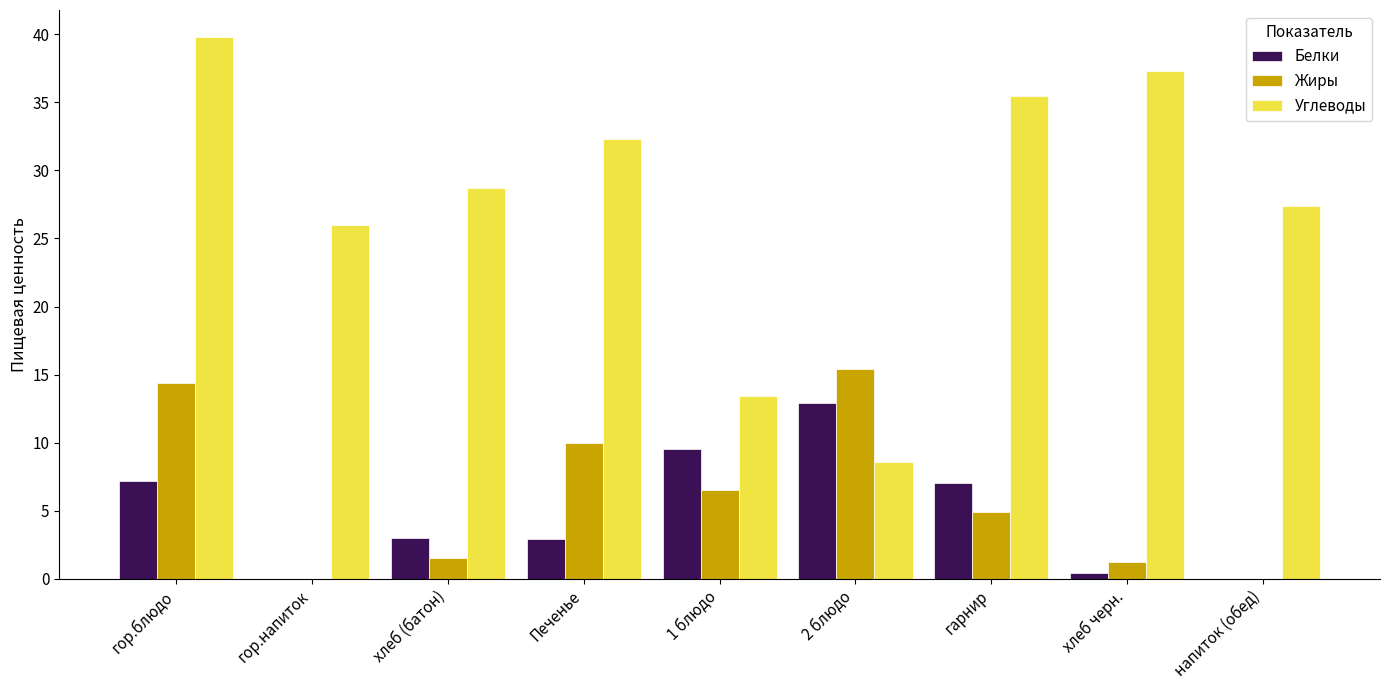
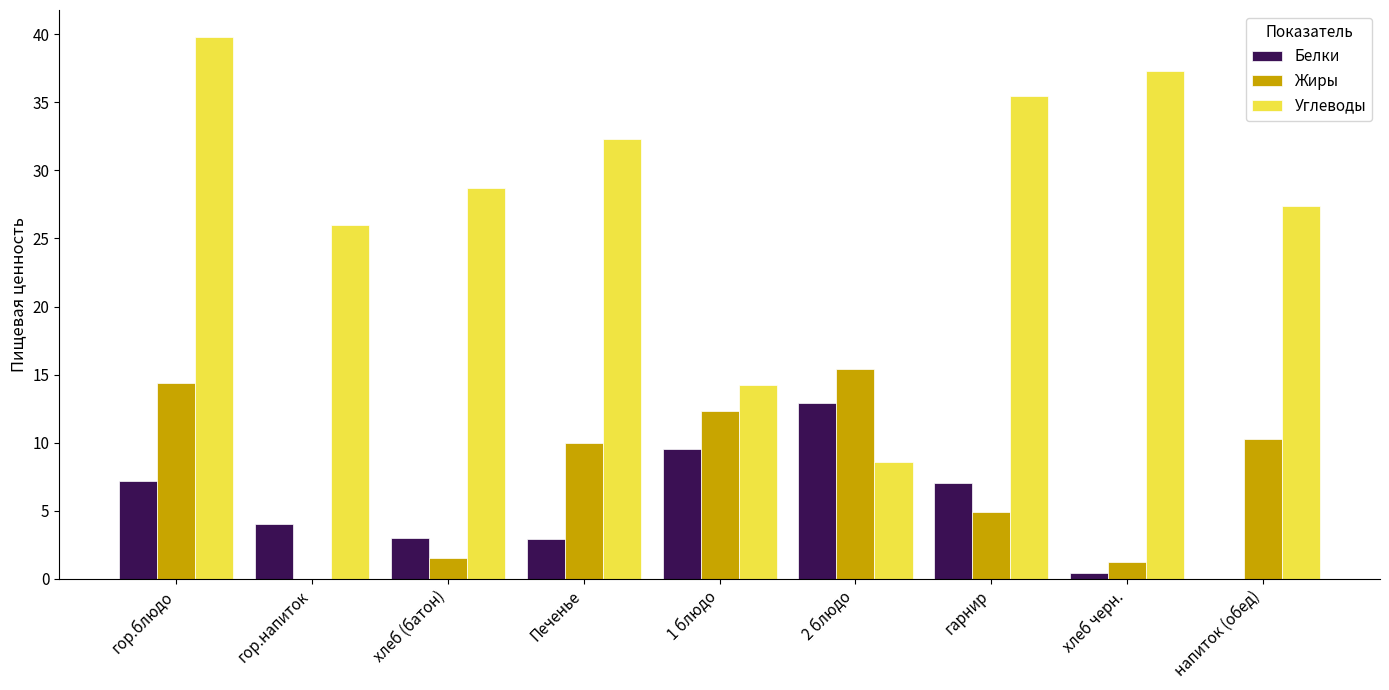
Белки, гор.напиток: 0 -> 4
Жиры, 1 блюдо: 6.5 -> 12.3
Углеводы, 1 блюдо: 13.4 -> 14.2
Жиры, напиток (обед): 0.0 -> 10.3
